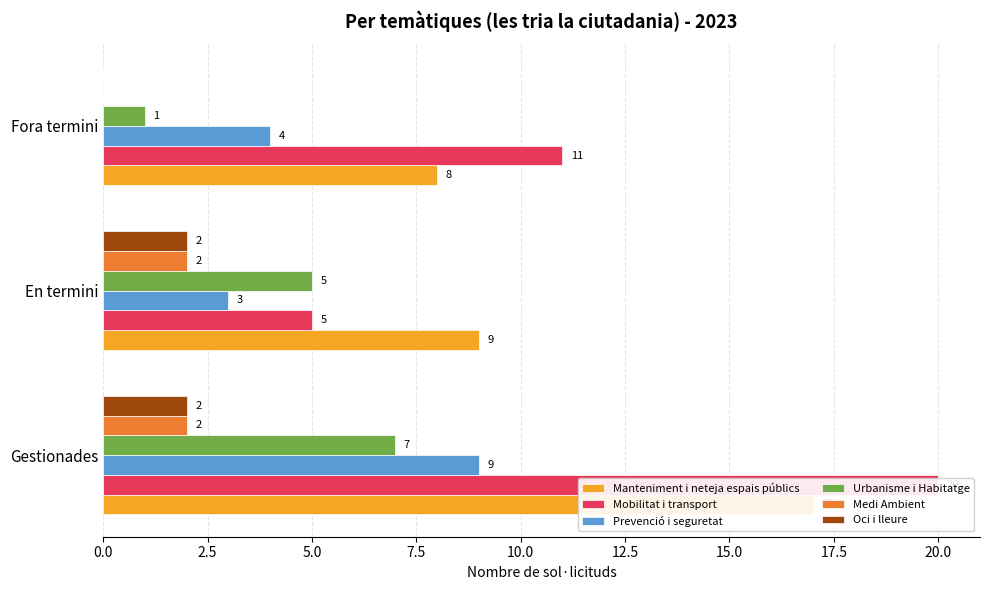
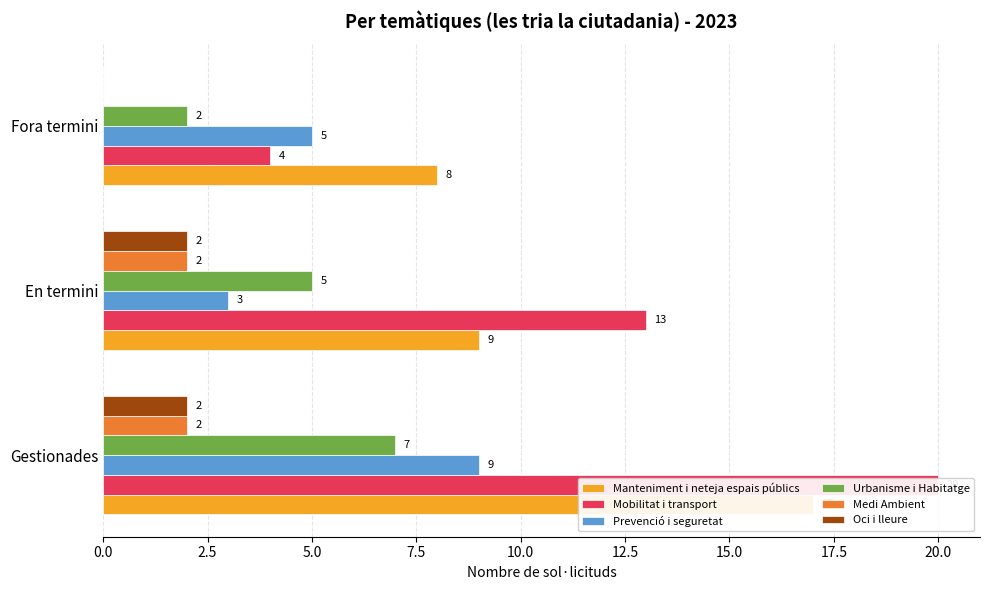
Urbanisme i Habitatge, Fora termini: 1 -> 2
Prevenció i seguretat, Fora termini: 4 -> 5
Mobilitat i transport, Fora termini: 11 -> 4
Mobilitat i transport, En termini: 5 -> 13
